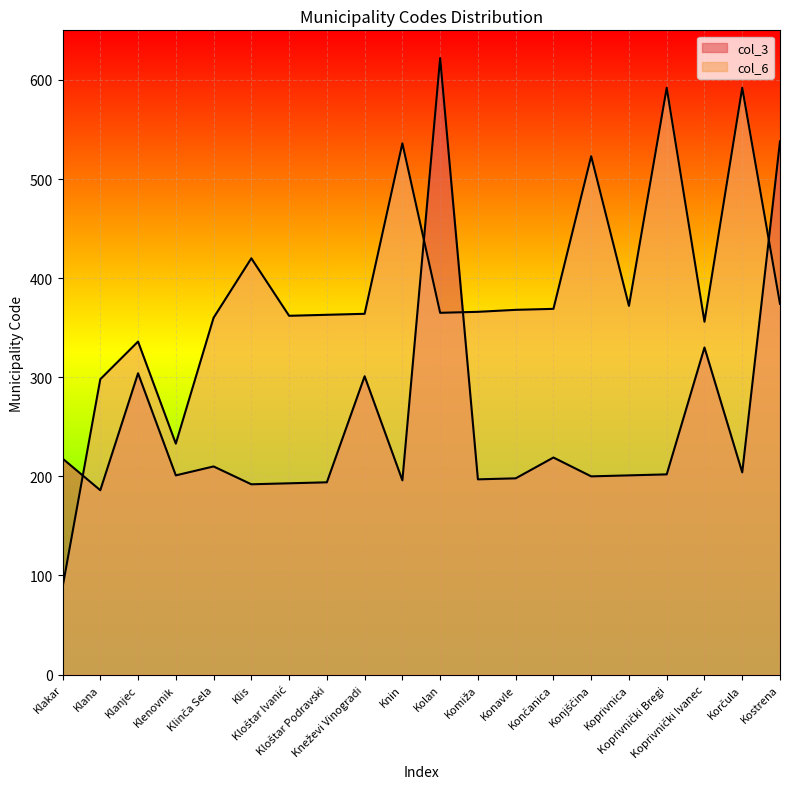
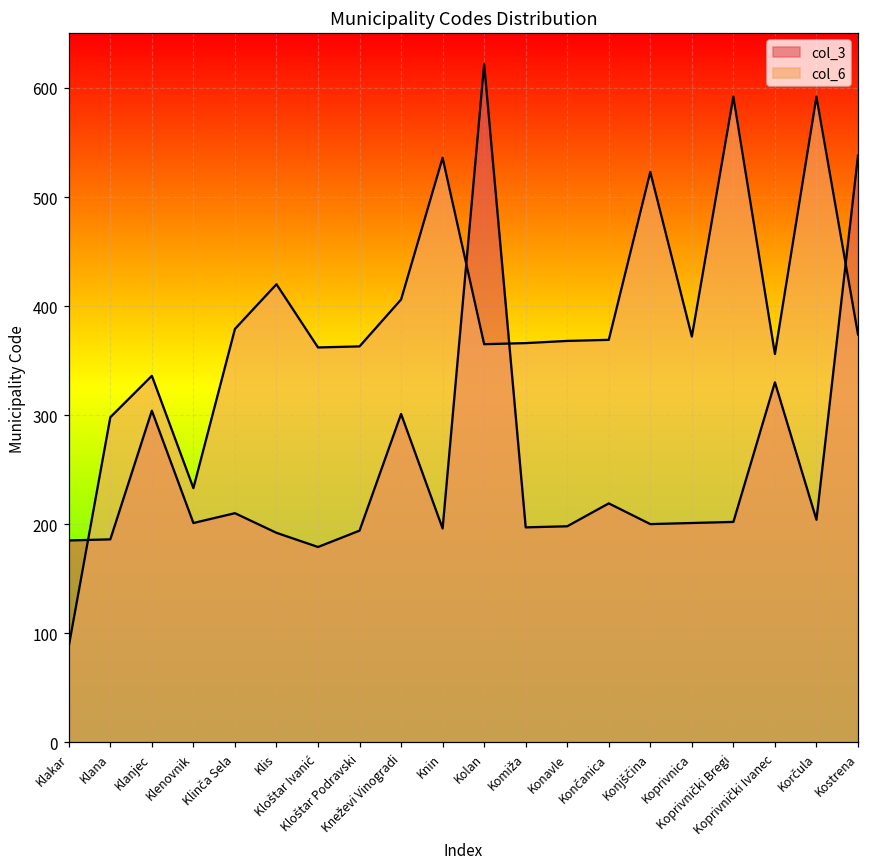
col_3, Klakar: 220 -> 190
col_6, Klinča Sela: 360 -> 380
col_3, Kloštar Ivanić: 190 -> 180
col_6, Kneževi Vinogradi: 360 -> 410
